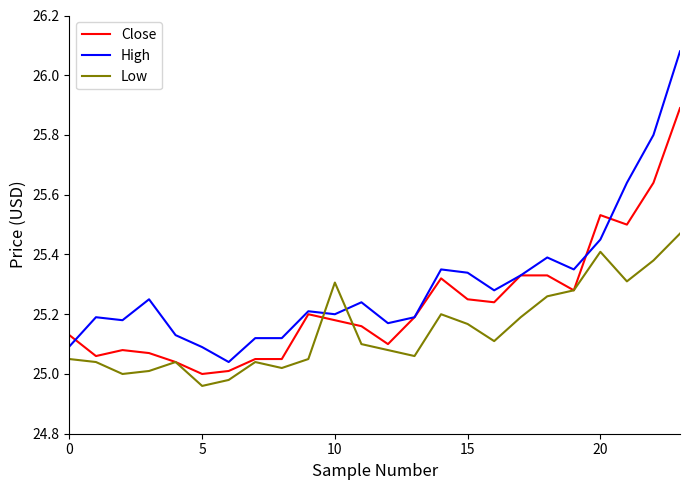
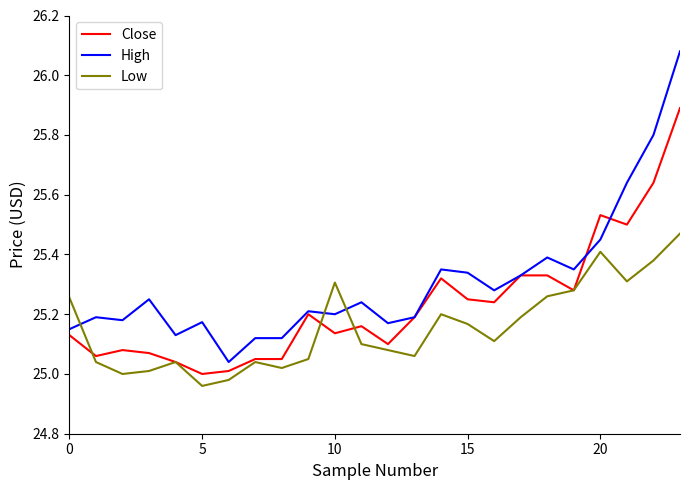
High, 0: 25.09 -> 25.15
Low, 0: 25.05 -> 25.26
High, 5: 25.09 -> 25.17
Close, 10: 25.18 -> 25.14
